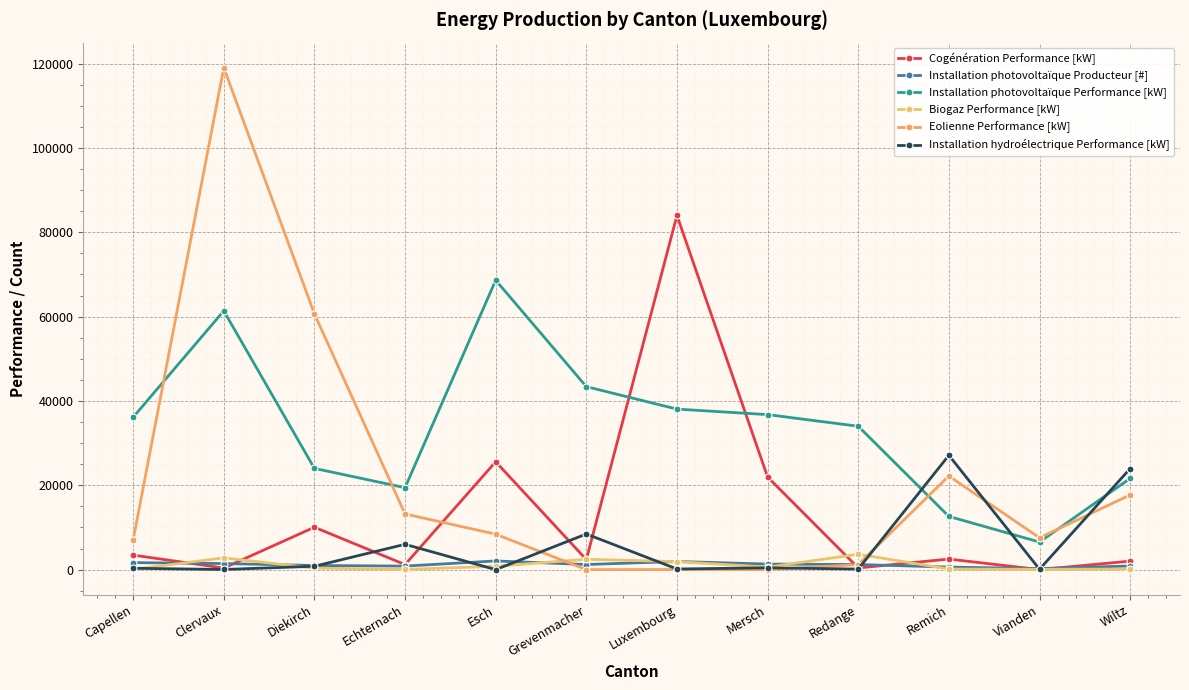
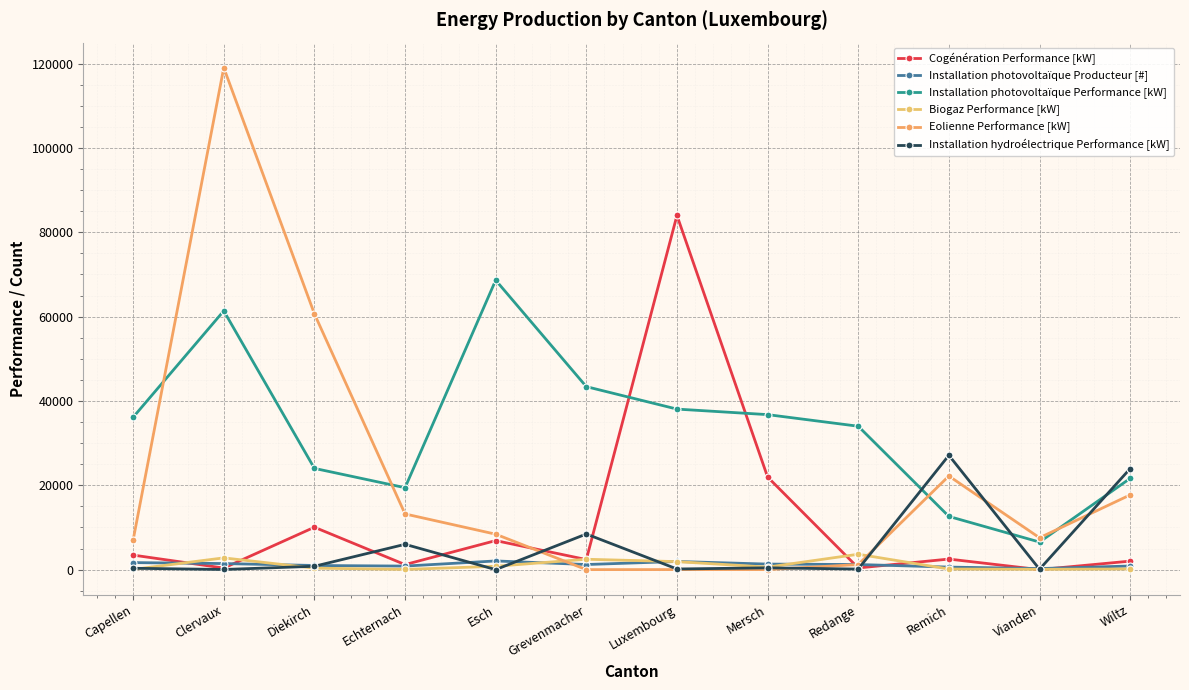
Cogénération Performance [kW], Esch: 26000 -> 7000
